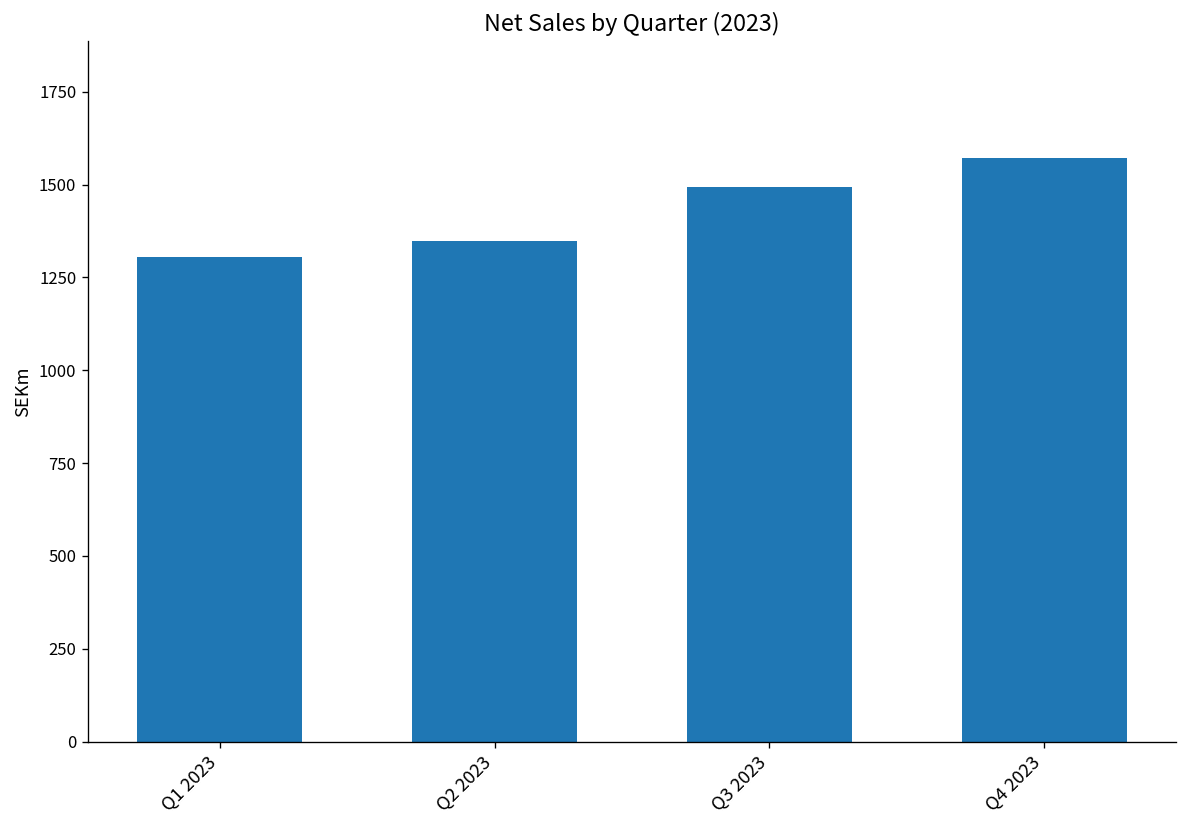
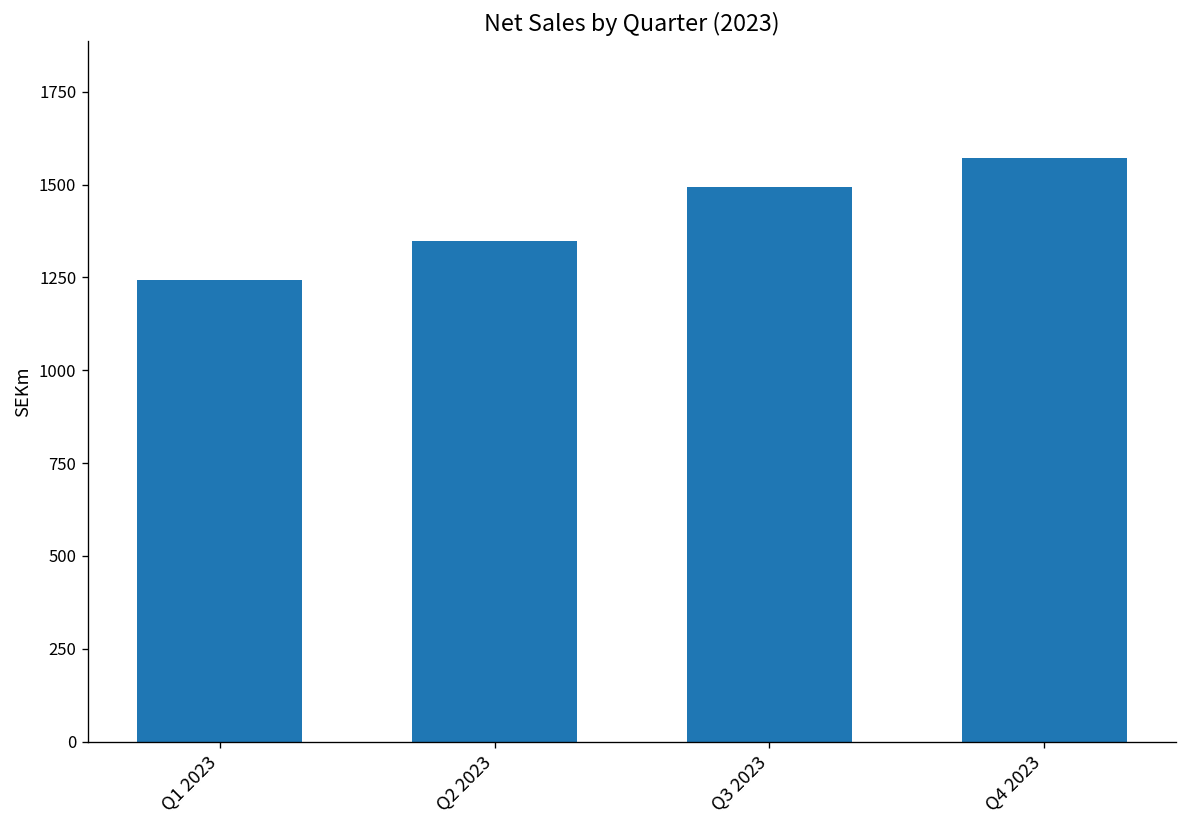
Q1 2023: 1310 -> 1240
